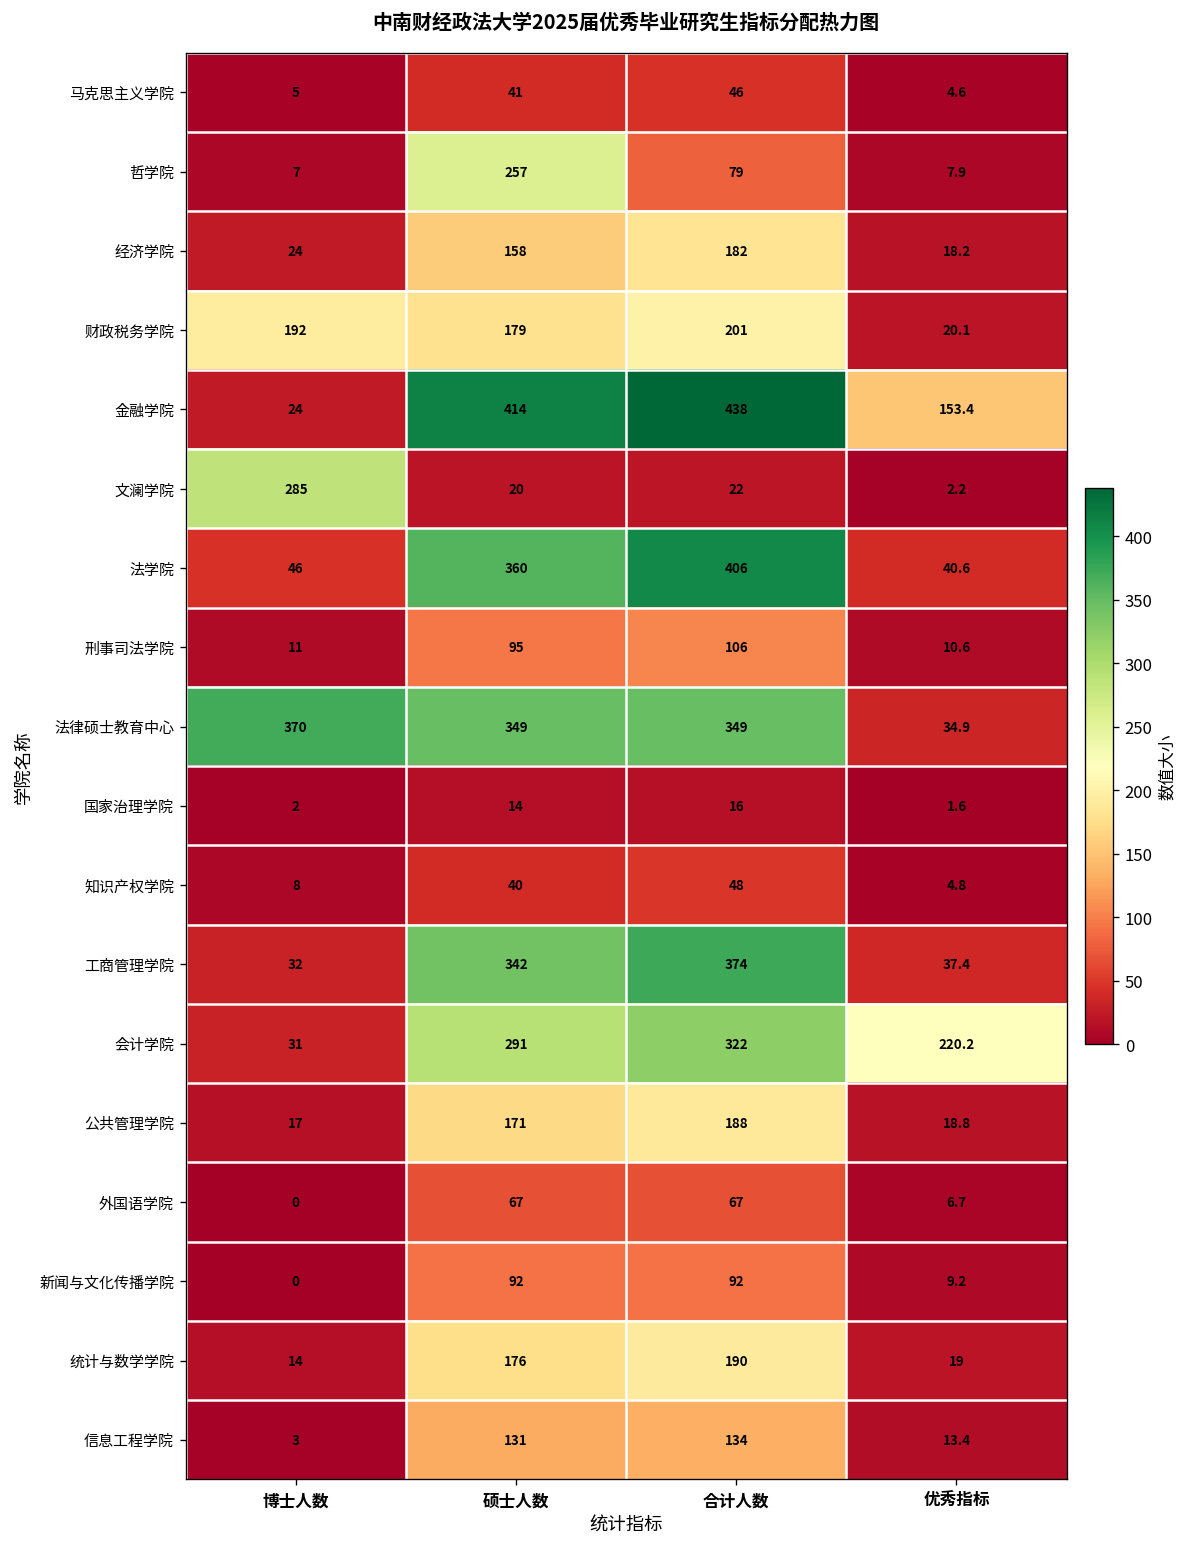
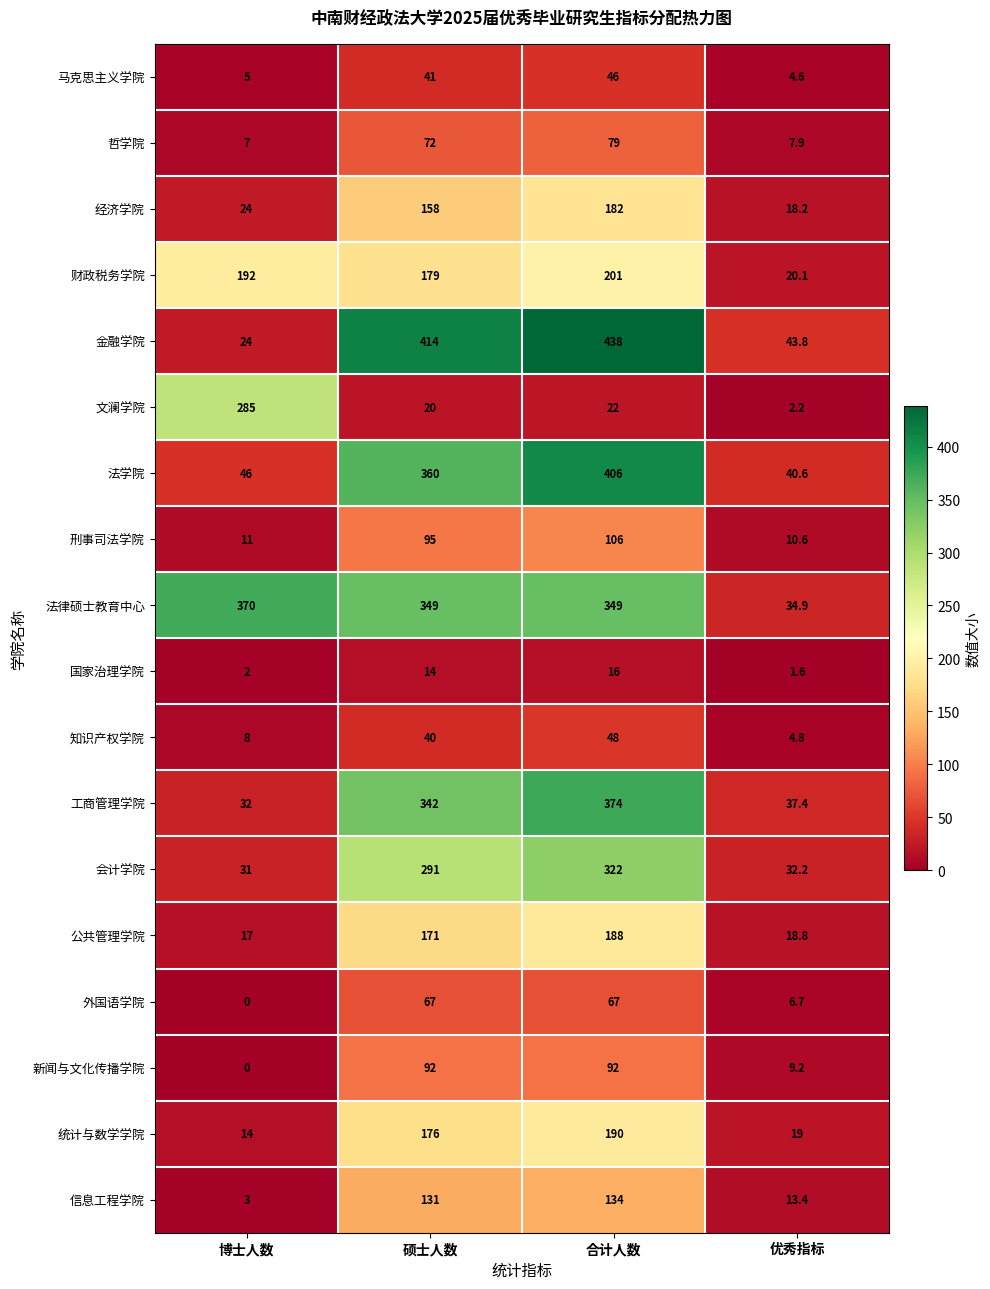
哲学院, 硕士人数: 257 -> 72
金融学院, 优秀指标: 153.4 -> 43.8
会计学院, 优秀指标: 220.2 -> 32.2
